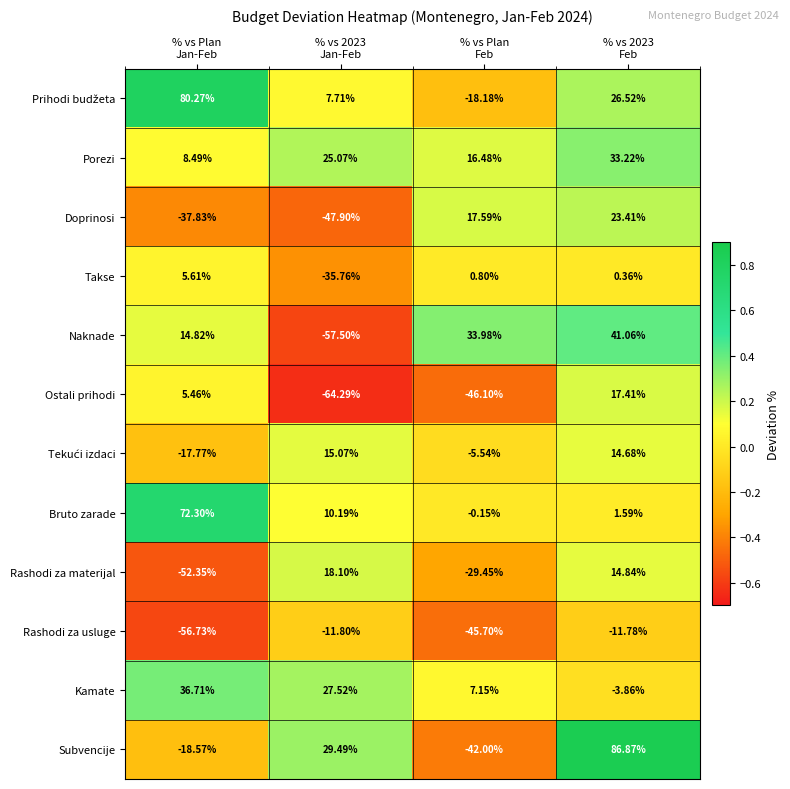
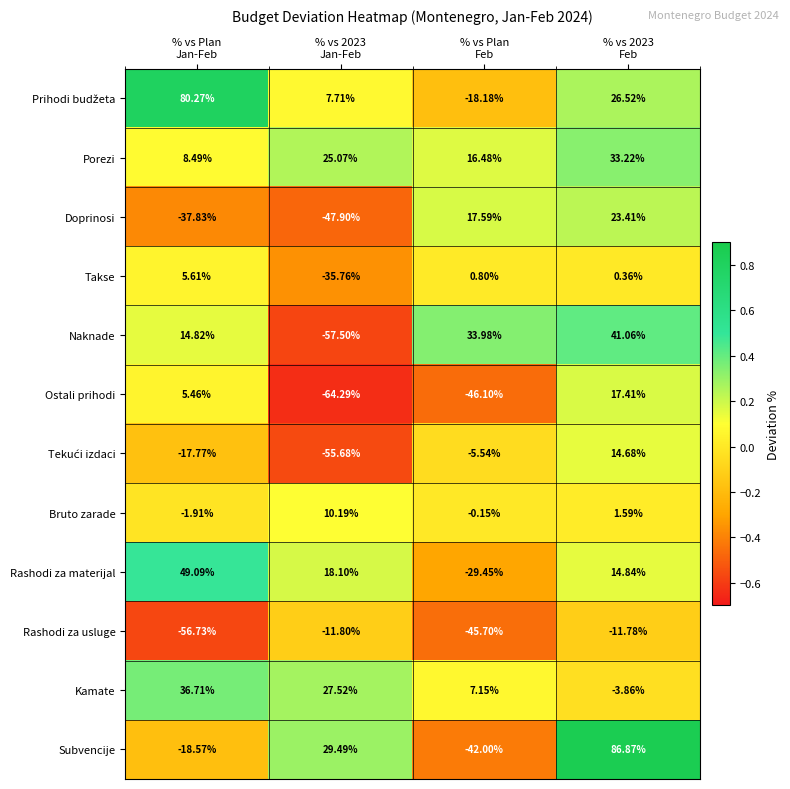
Tekući izdaci, % vs 2023 Jan-Feb: 15.07% -> -55.68%
Bruto zarade, % vs Plan Jan-Feb: 72.30% -> -1.91%
Rashodi za materijal, % vs Plan Jan-Feb: -52.35% -> 49.09%
